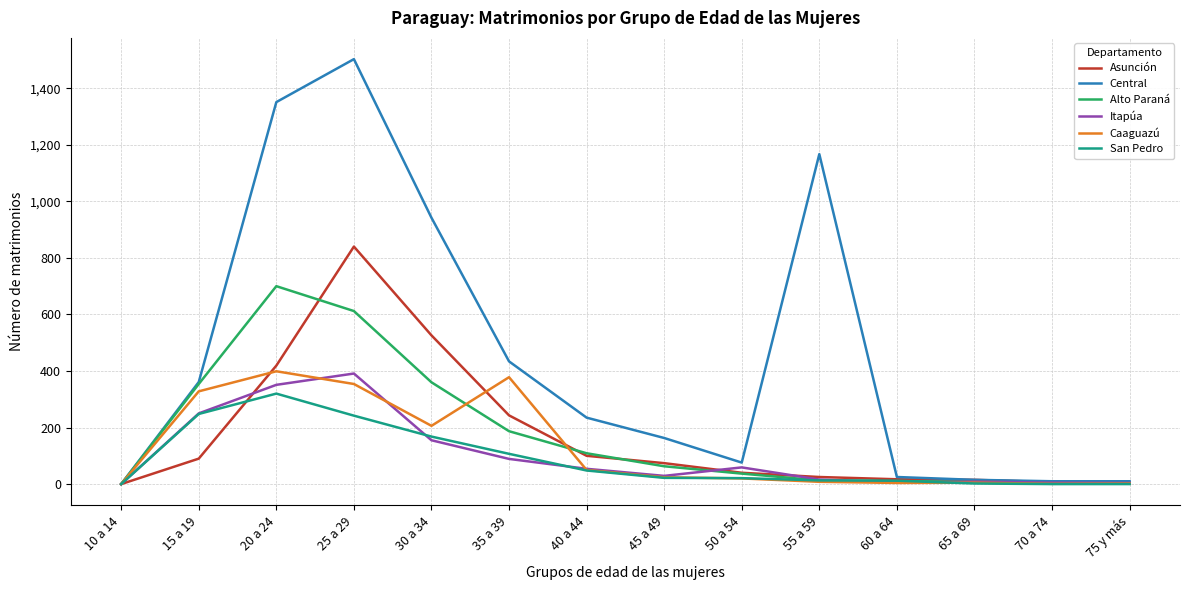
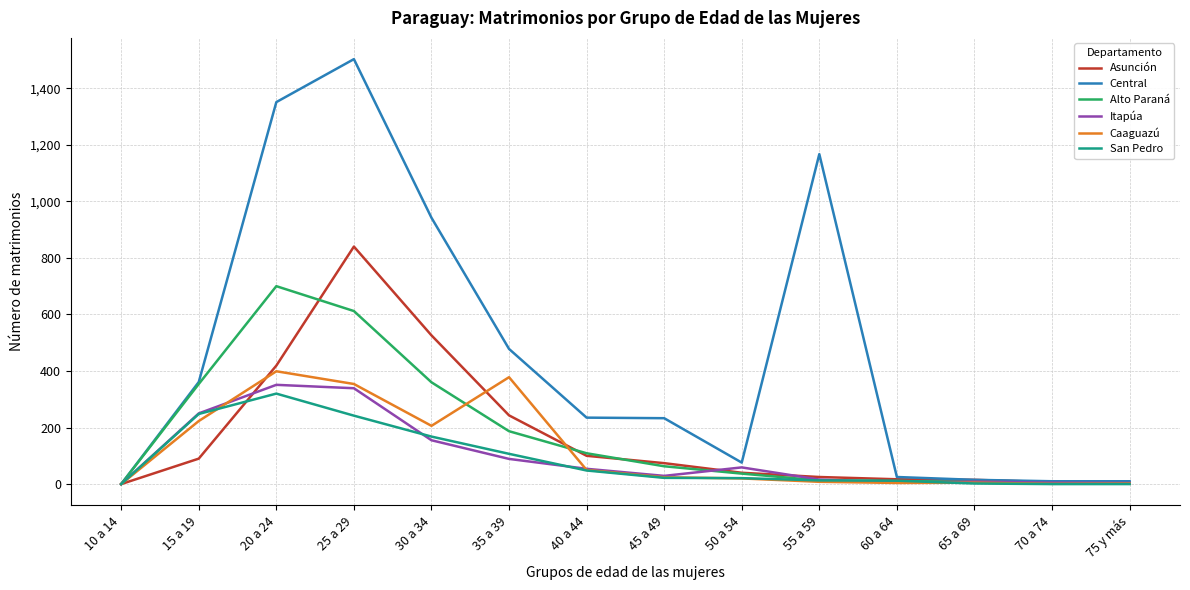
Caaguazú, 15 a 19: 330 -> 220
Itapúa, 25 a 29: 390 -> 340
Central, 35 a 39: 430 -> 480
Central, 45 a 49: 160 -> 230
